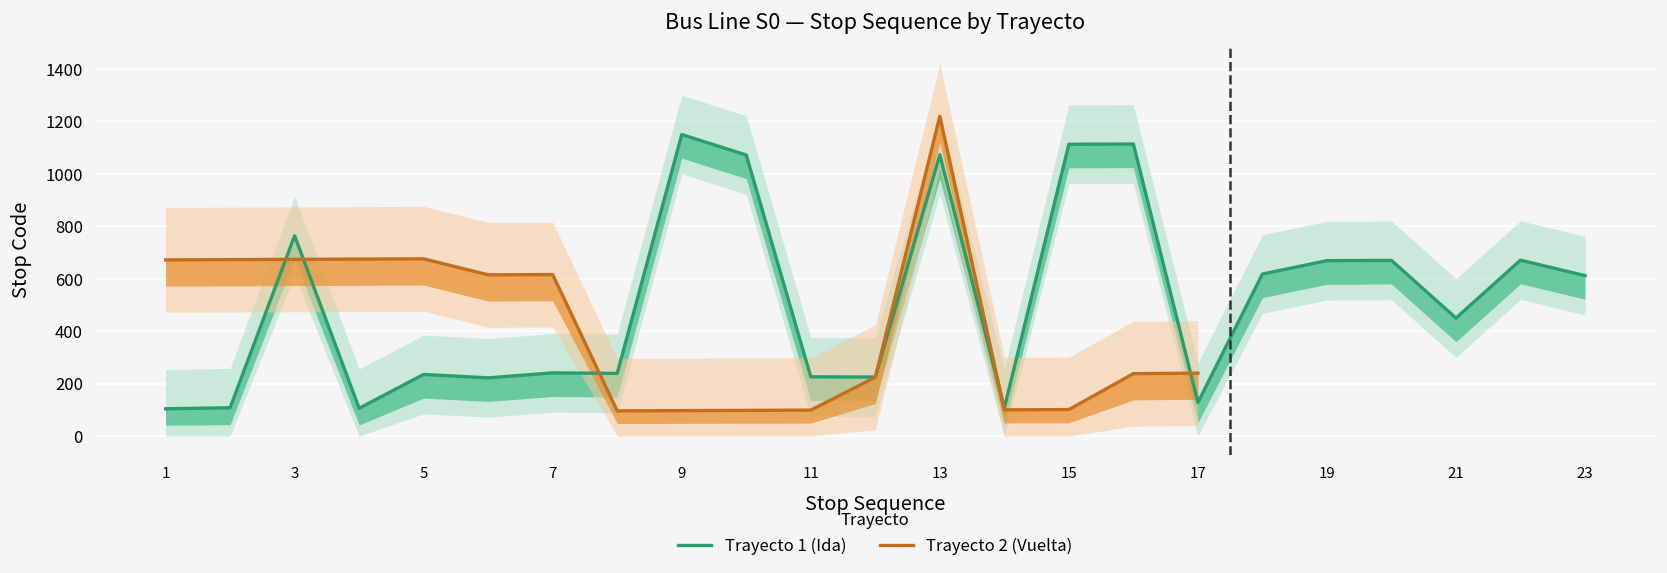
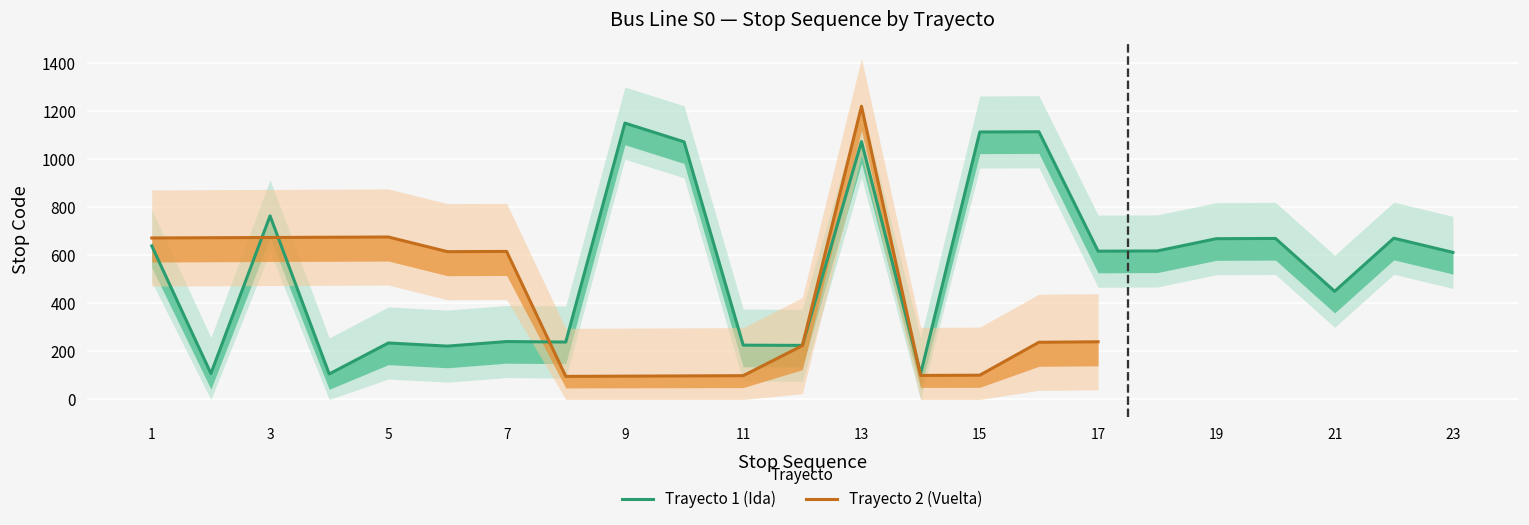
Trayecto 1 (Ida), 1: 100 -> 640
Trayecto 1 (Ida), 17: 130 -> 620
